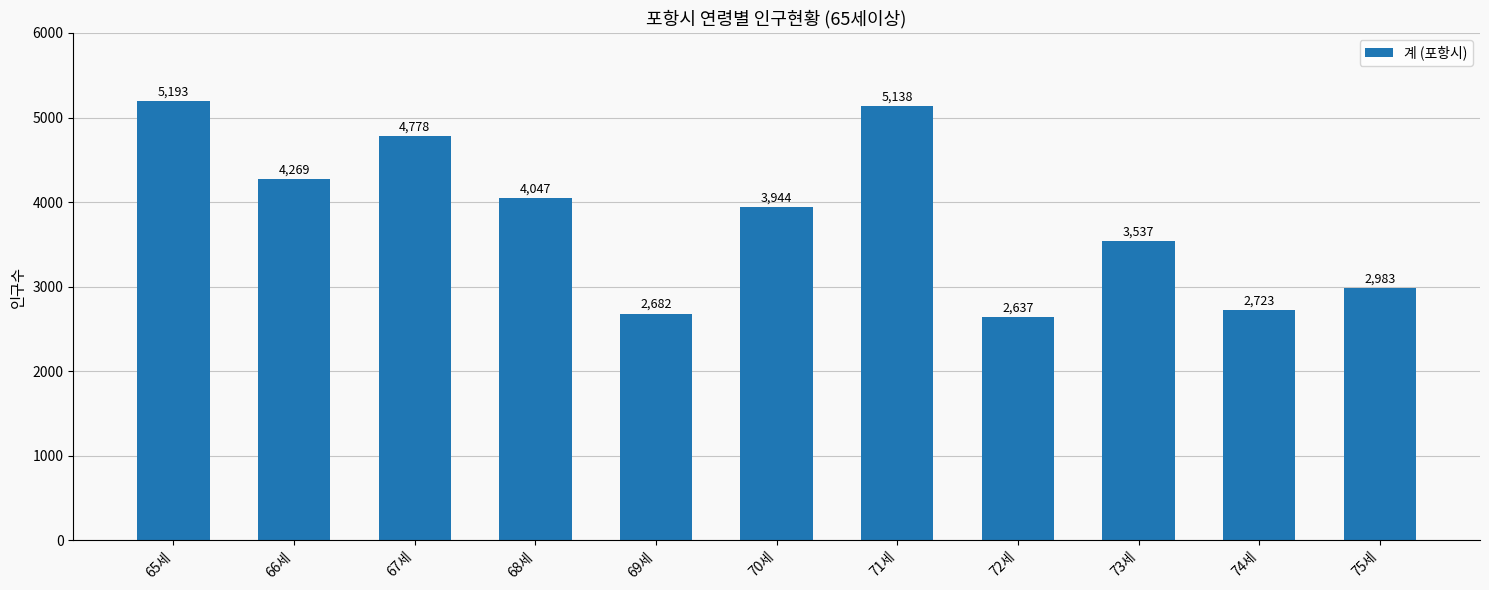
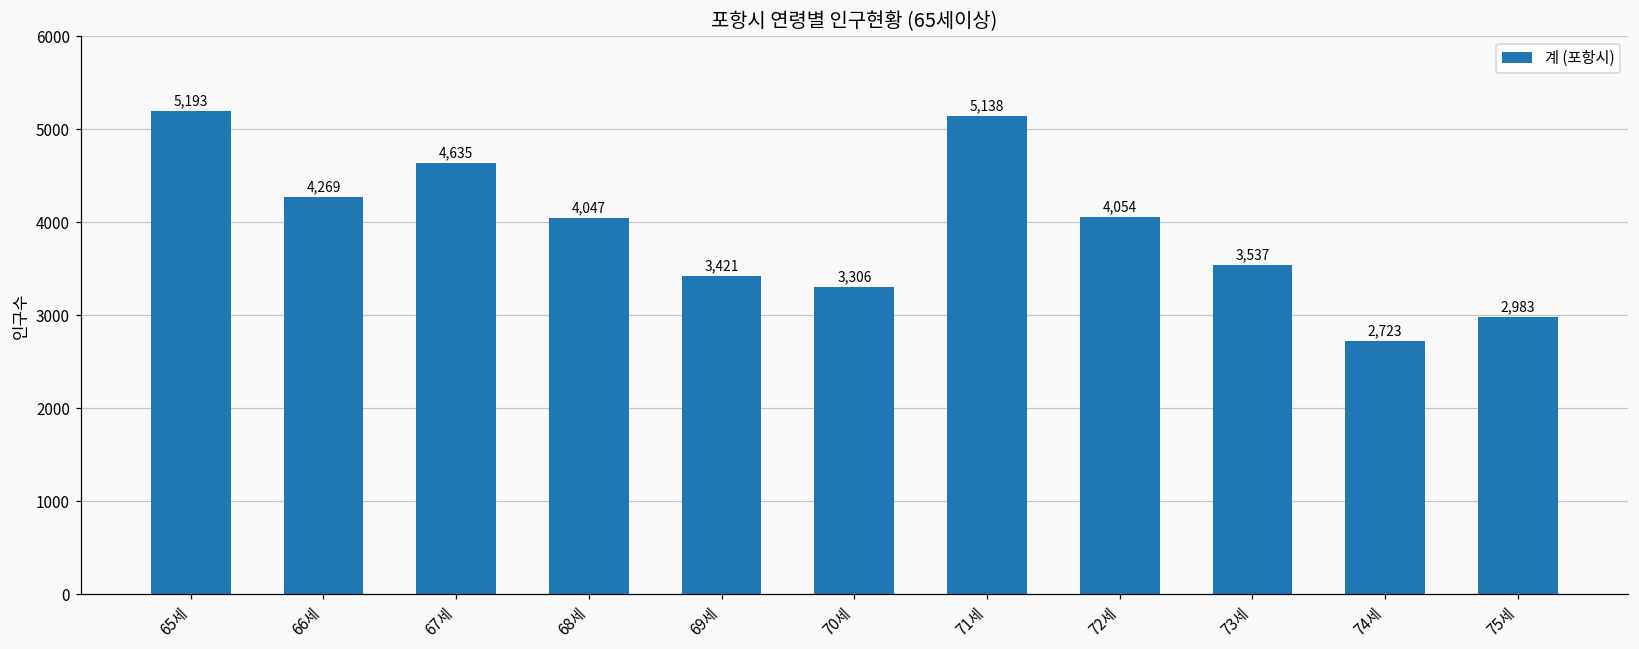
67세: 4,778 -> 4,635
69세: 2,682 -> 3,421
70세: 3,944 -> 3,306
72세: 2,637 -> 4,054
